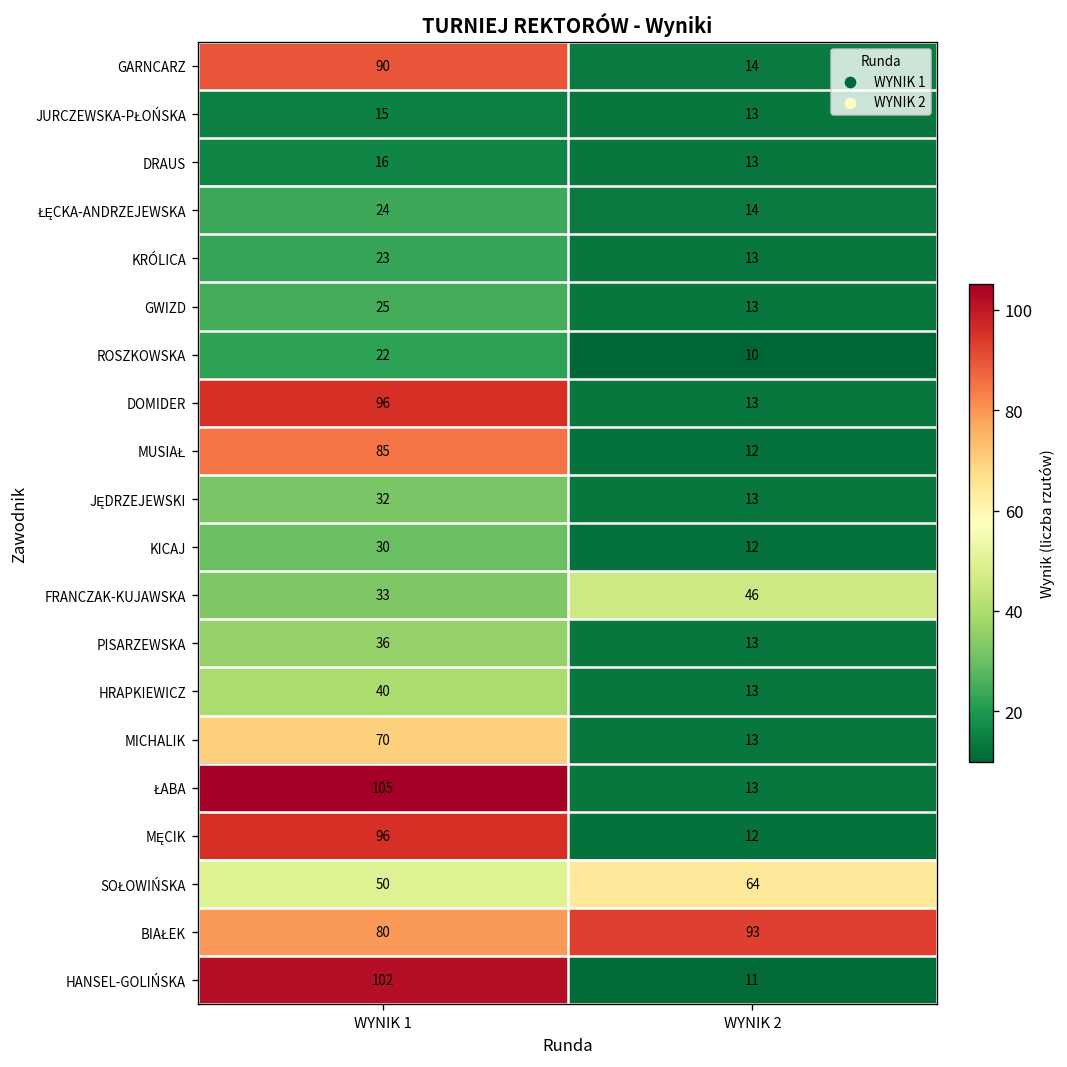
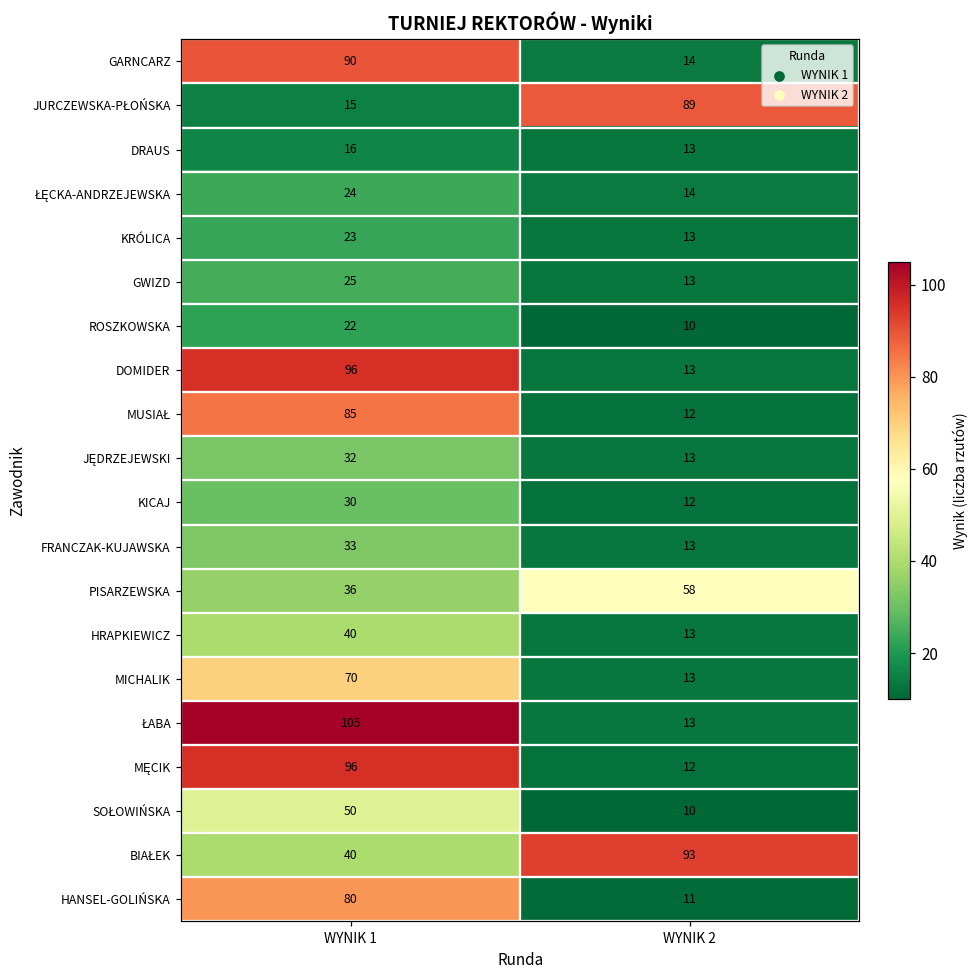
JURCZEWSKA-PŁOŃSKA, WYNIK 2: 13 -> 89
FRANCZAK-KUJAWSKA, WYNIK 2: 46 -> 13
PISARZEWSKA, WYNIK 2: 13 -> 58
SOŁOWIŃSKA, WYNIK 2: 64 -> 10
BIAŁEK, WYNIK 1: 80 -> 40
HANSEL-GOLIŃSKA, WYNIK 1: 102 -> 80
